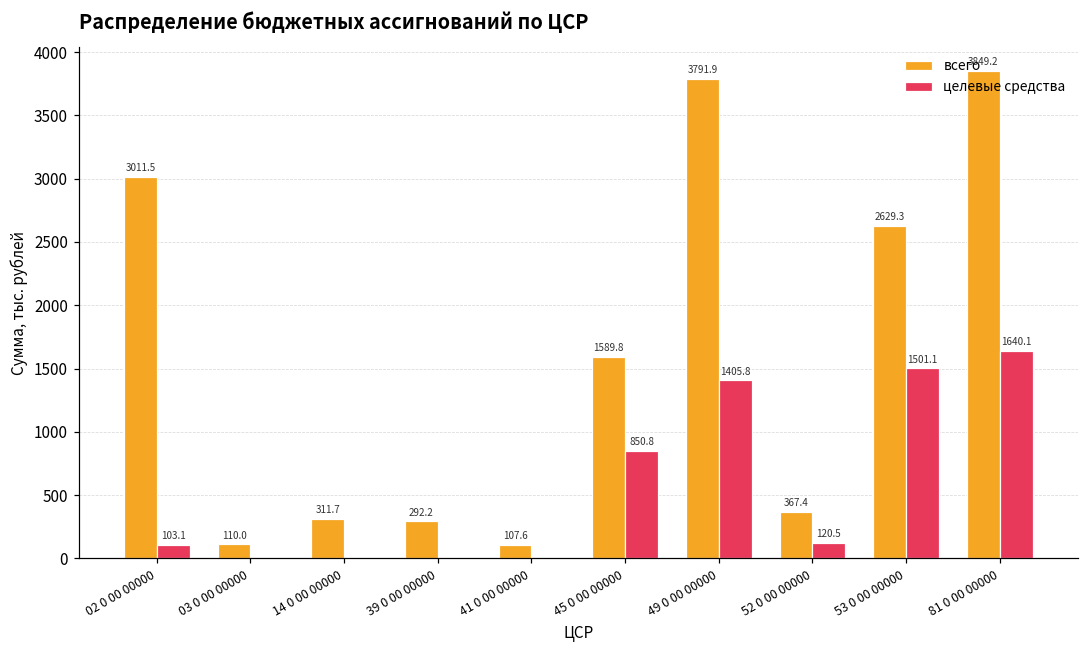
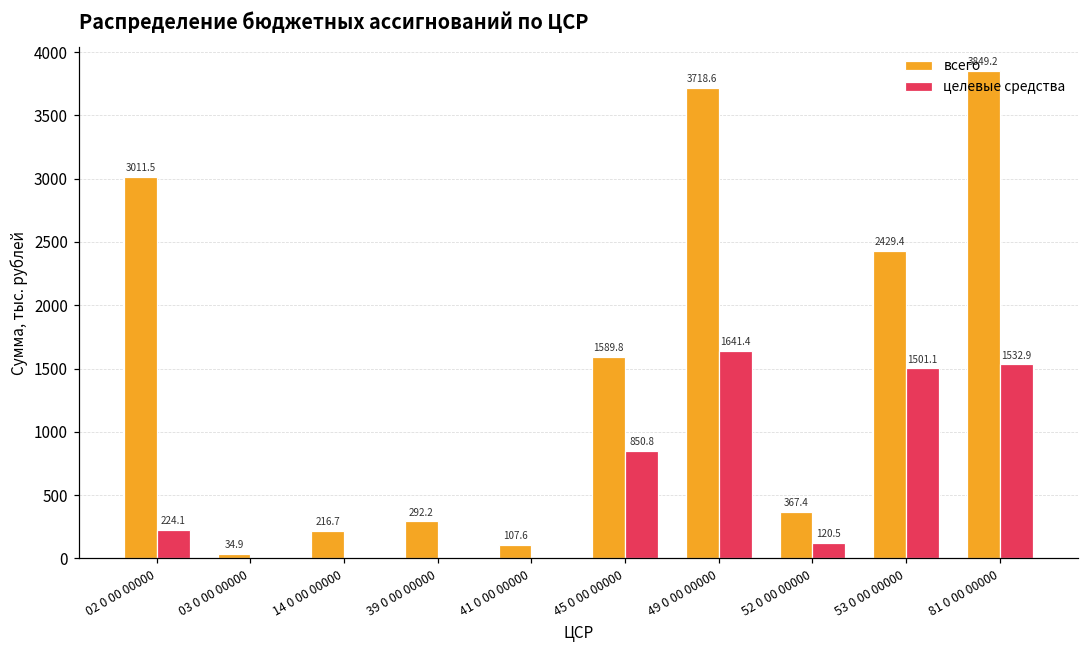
целевые средства, 02 0 00 00000: 103.1 -> 224.1
всего, 03 0 00 00000: 110.0 -> 34.9
всего, 14 0 00 00000: 311.7 -> 216.7
всего, 49 0 00 00000: 3791.9 -> 3718.6
целевые средства, 49 0 00 00000: 1405.8 -> 1641.4
всего, 53 0 00 00000: 2629.3 -> 2429.4
целевые средства, 81 0 00 00000: 1640.1 -> 1532.9
